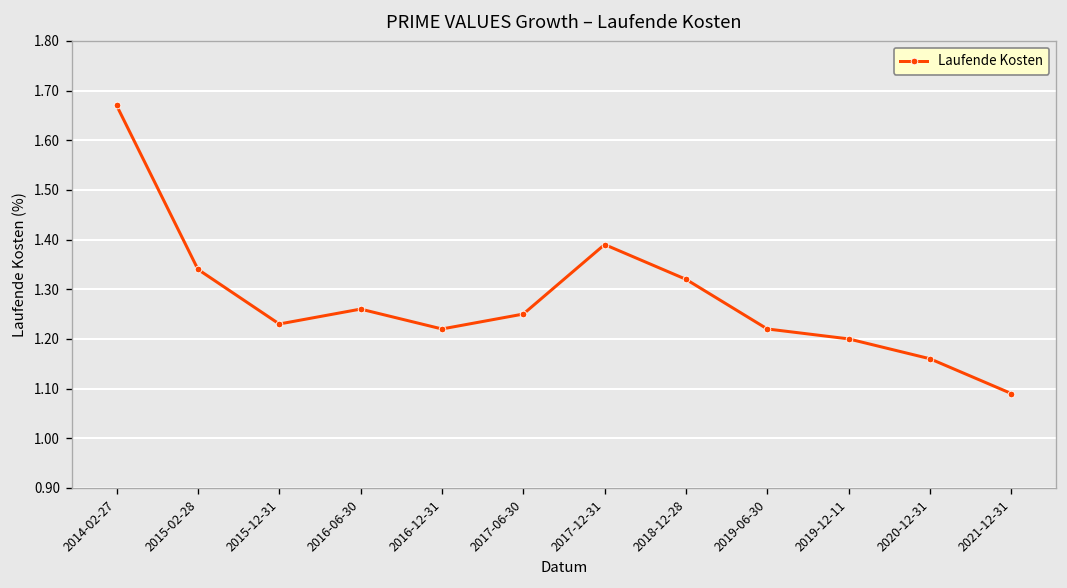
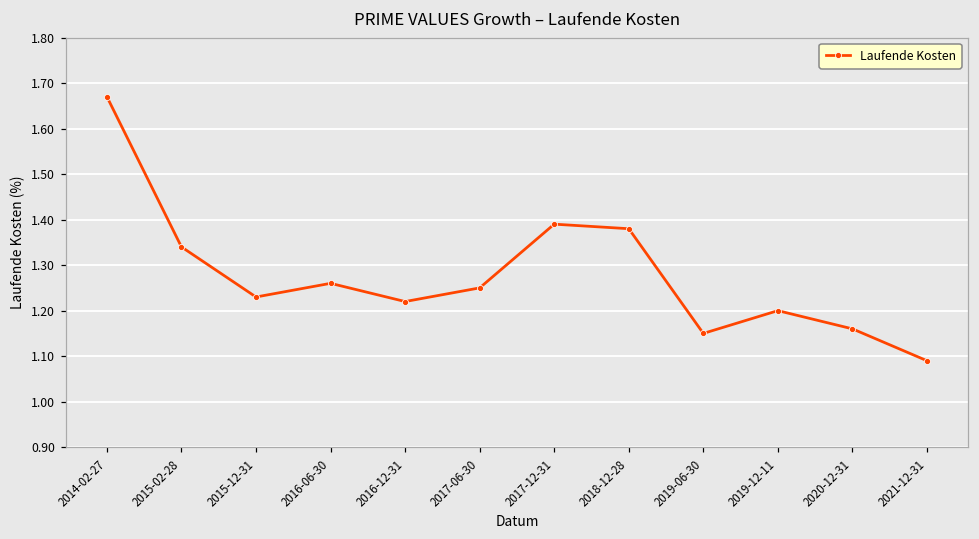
2018-12-28: 1.32 -> 1.38
2019-06-30: 1.22 -> 1.15
